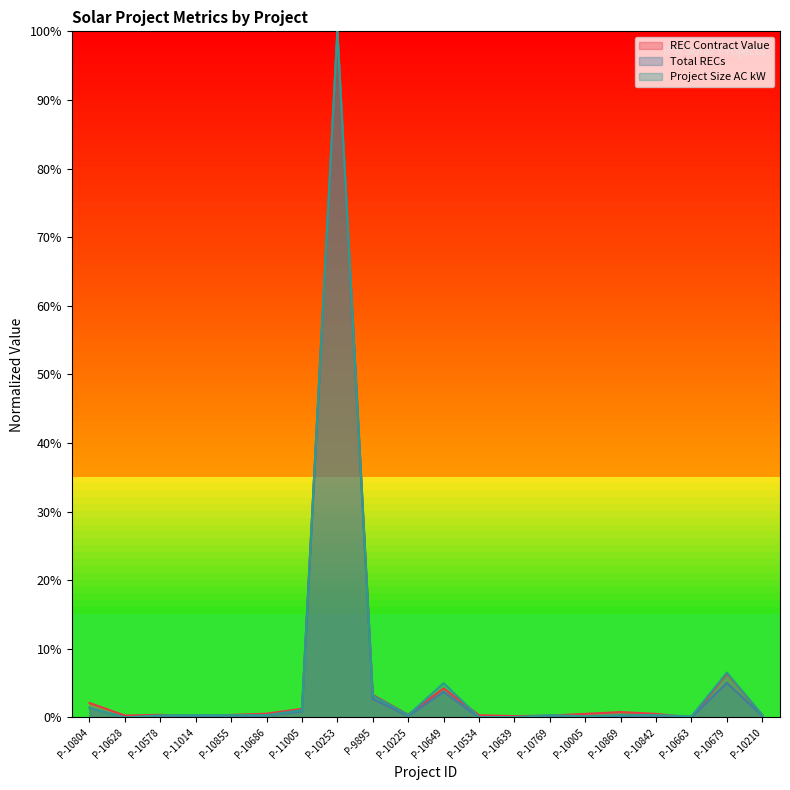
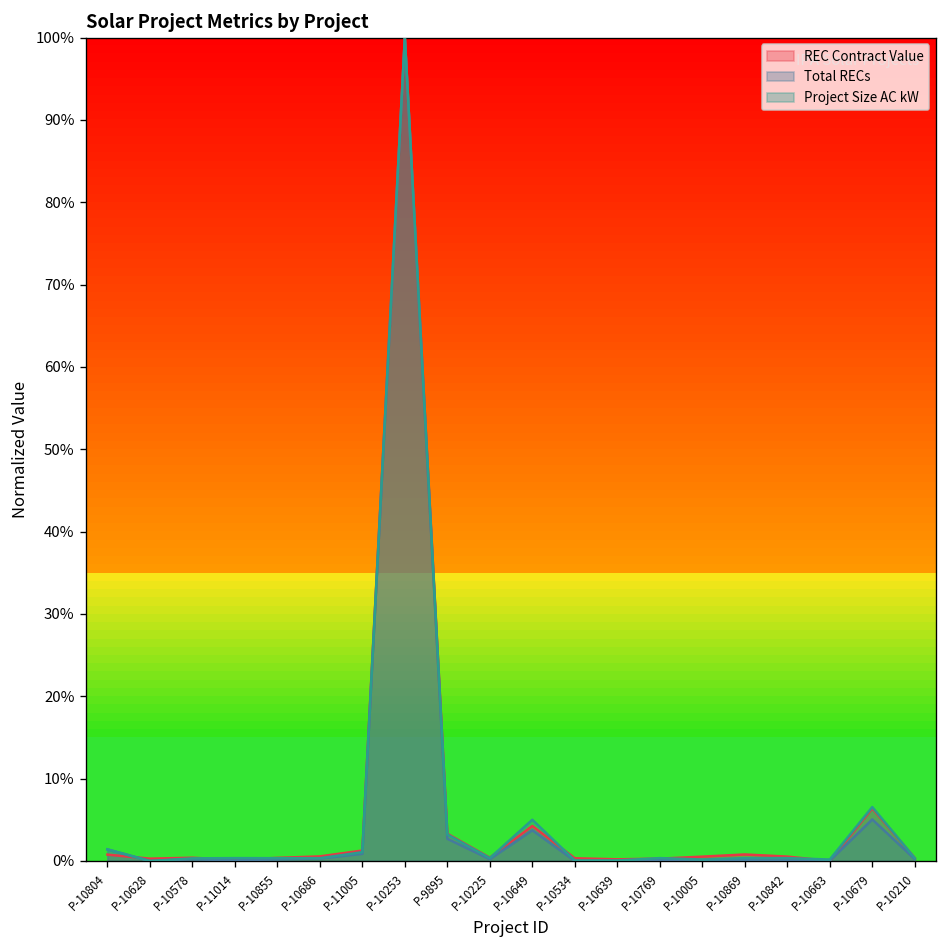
REC Contract Value, P-10804: 2% -> 1%
